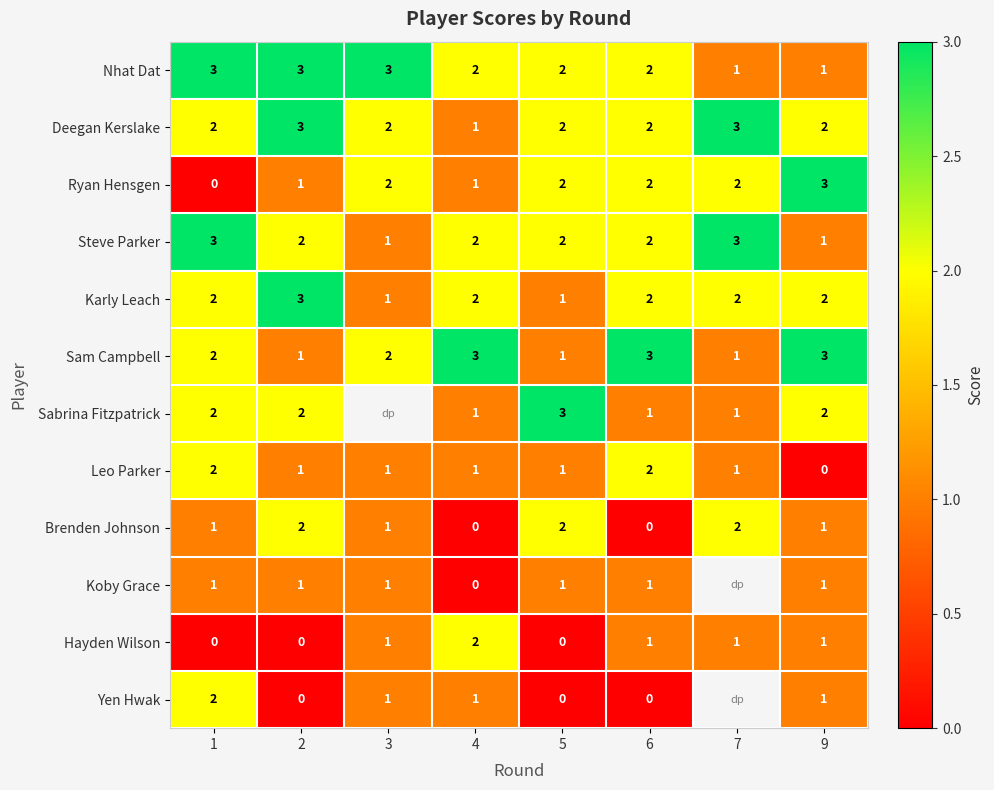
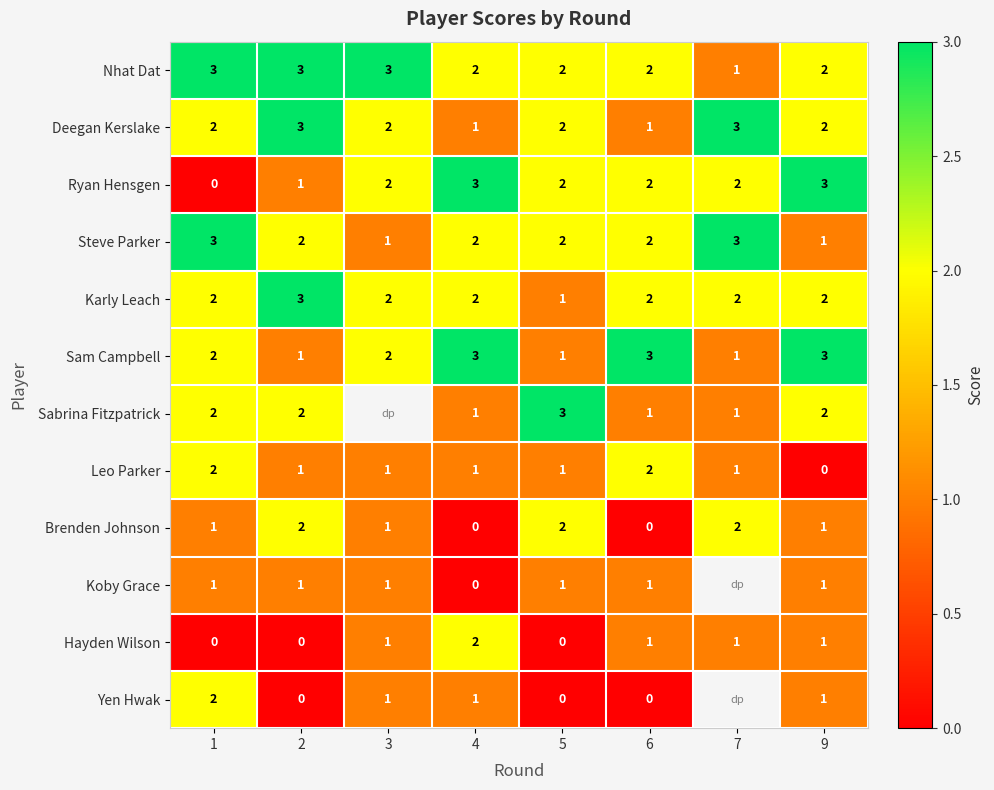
Nhat Dat, 9: 1 -> 2
Deegan Kerslake, 6: 2 -> 1
Ryan Hensgen, 4: 1 -> 3
Karly Leach, 3: 1 -> 2
